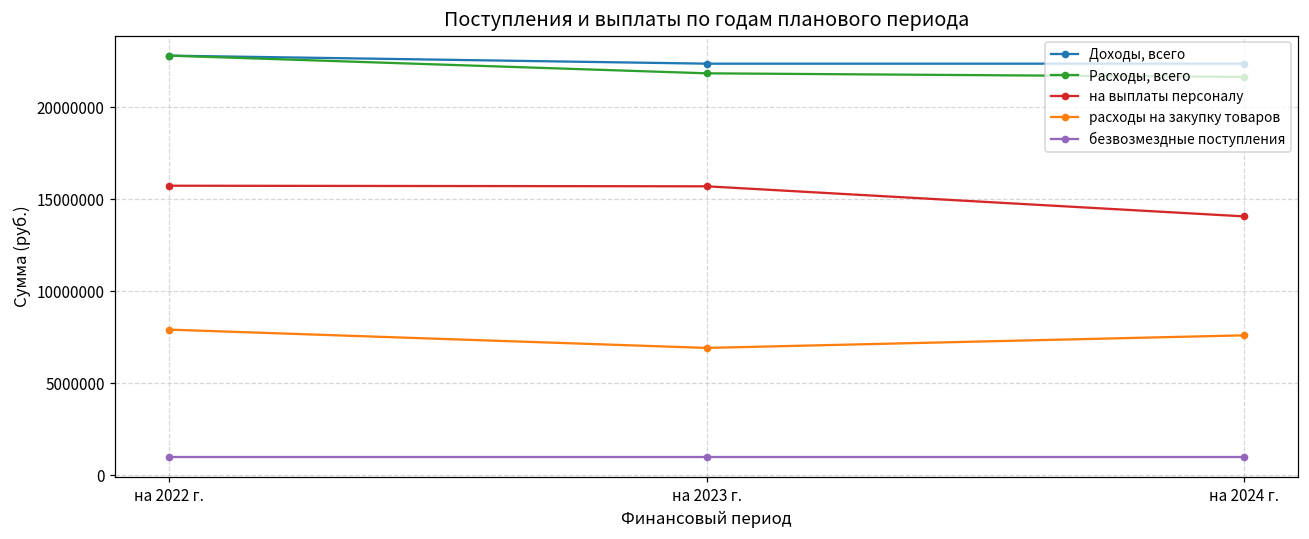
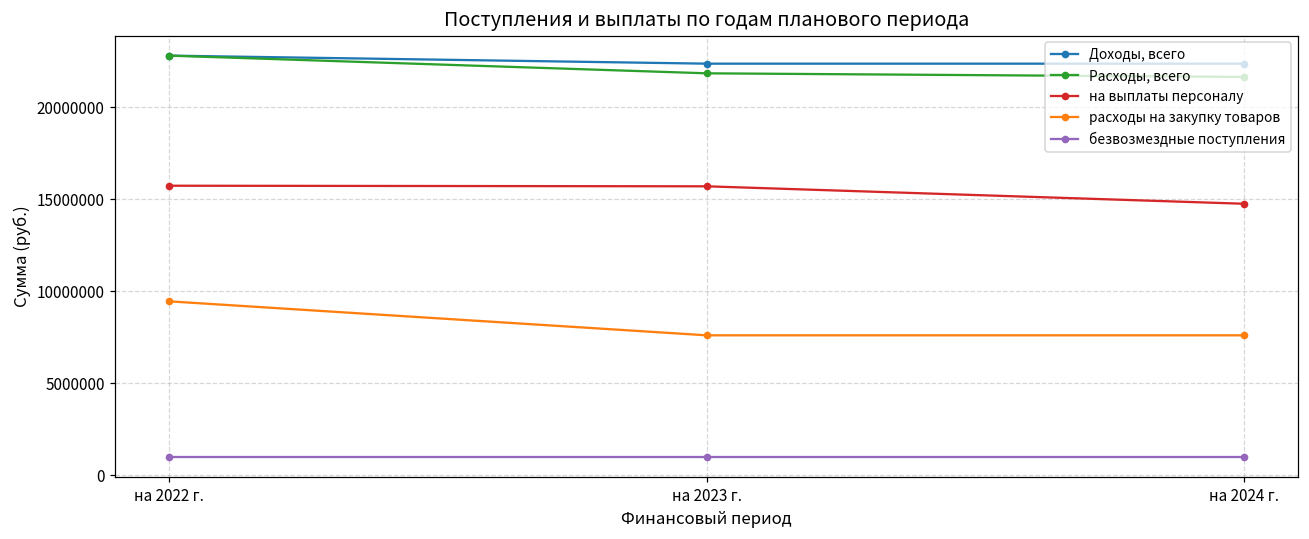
расходы на закупку товаров, на 2022 г.: 7900000 -> 9500000
расходы на закупку товаров, на 2023 г.: 6900000 -> 7600000
на выплаты персоналу, на 2024 г.: 14100000 -> 14800000
